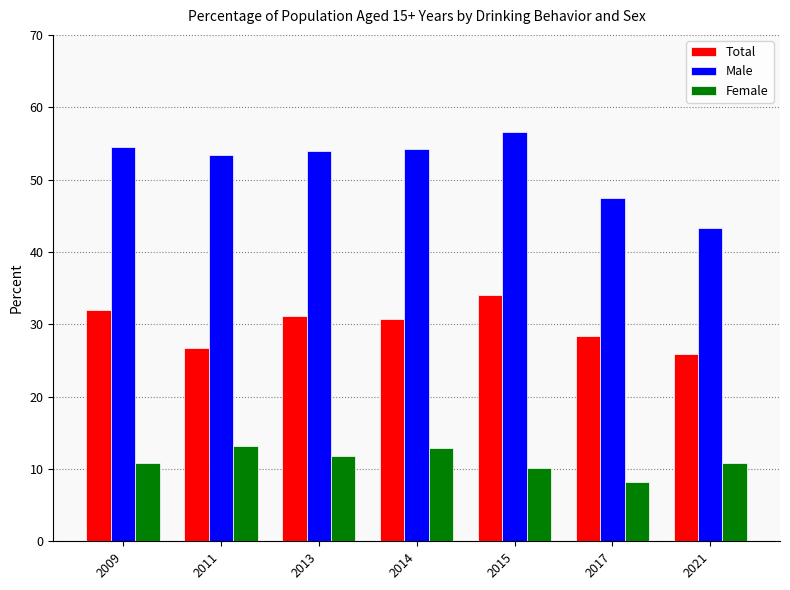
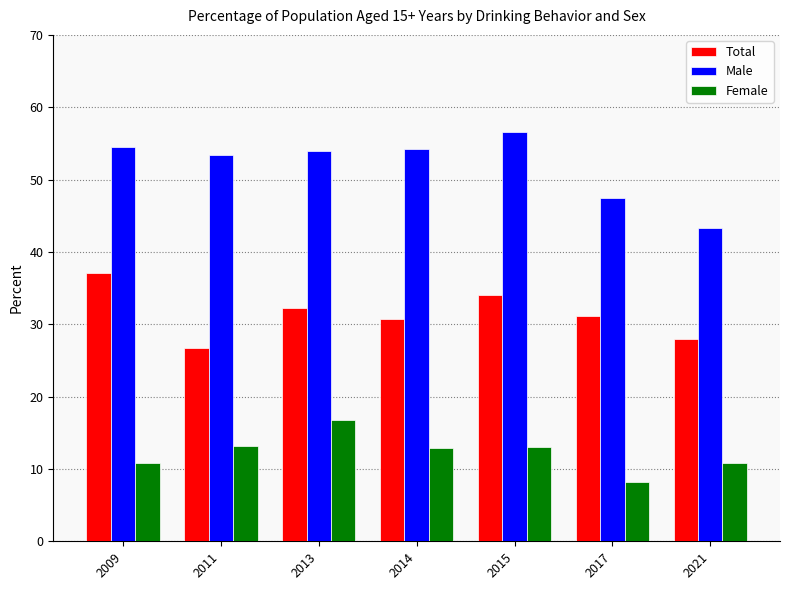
Total, 2009: 32 -> 37
Total, 2013: 31 -> 32
Female, 2013: 12 -> 17
Female, 2015: 10 -> 13
Total, 2017: 28 -> 31
Total, 2021: 26 -> 28
